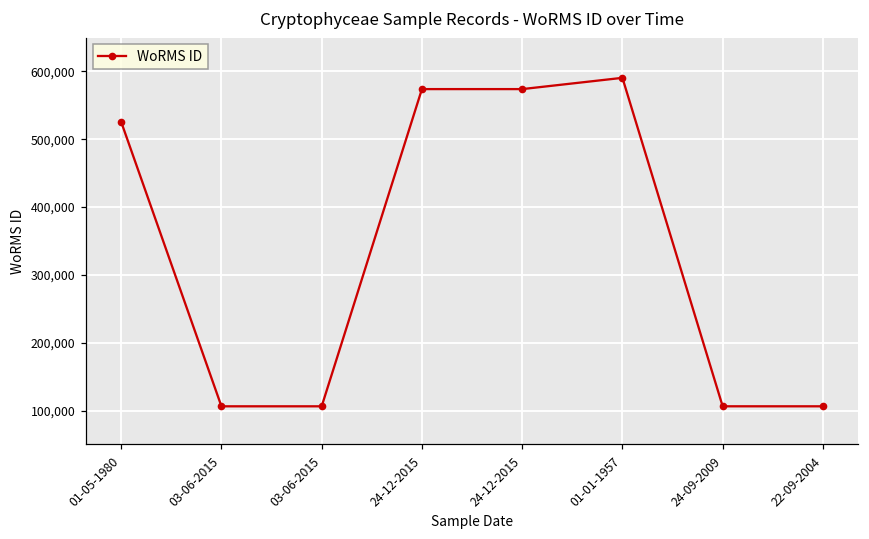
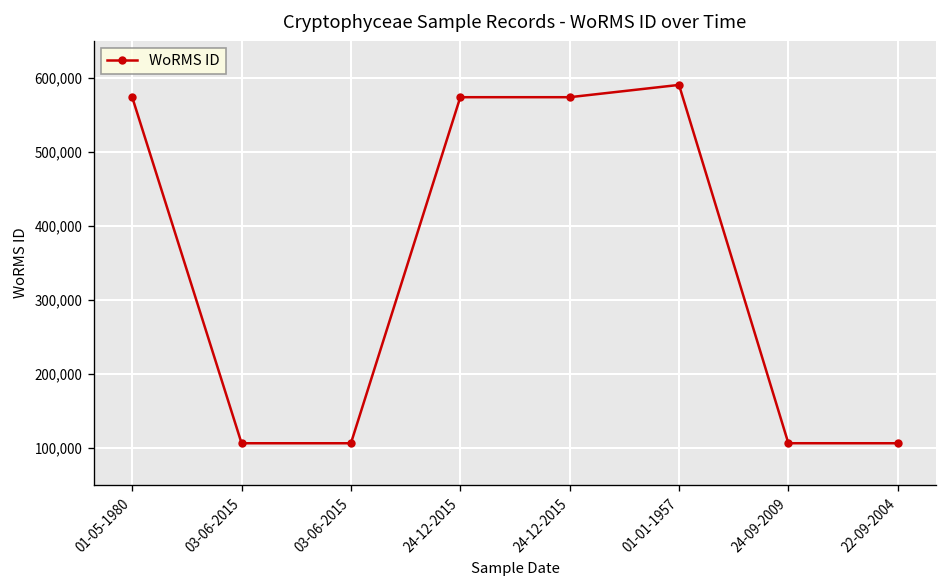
01-05-1980: 530,000 -> 570,000
